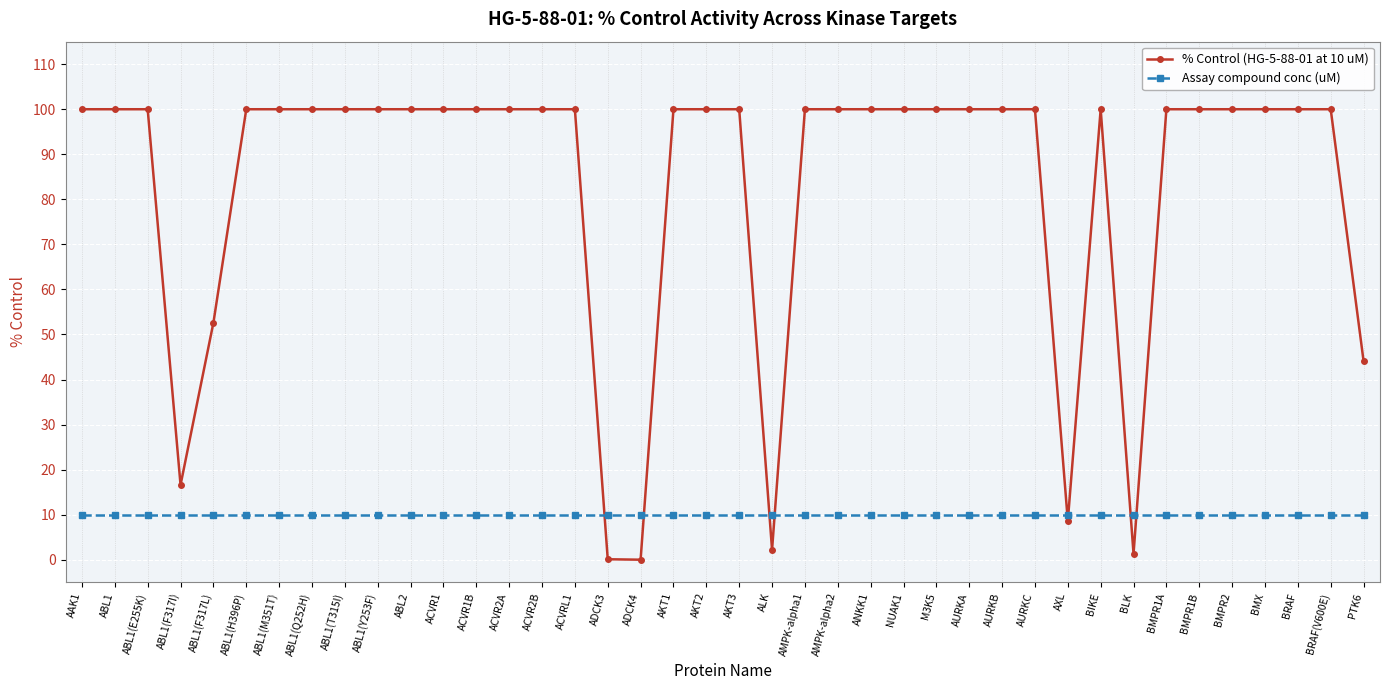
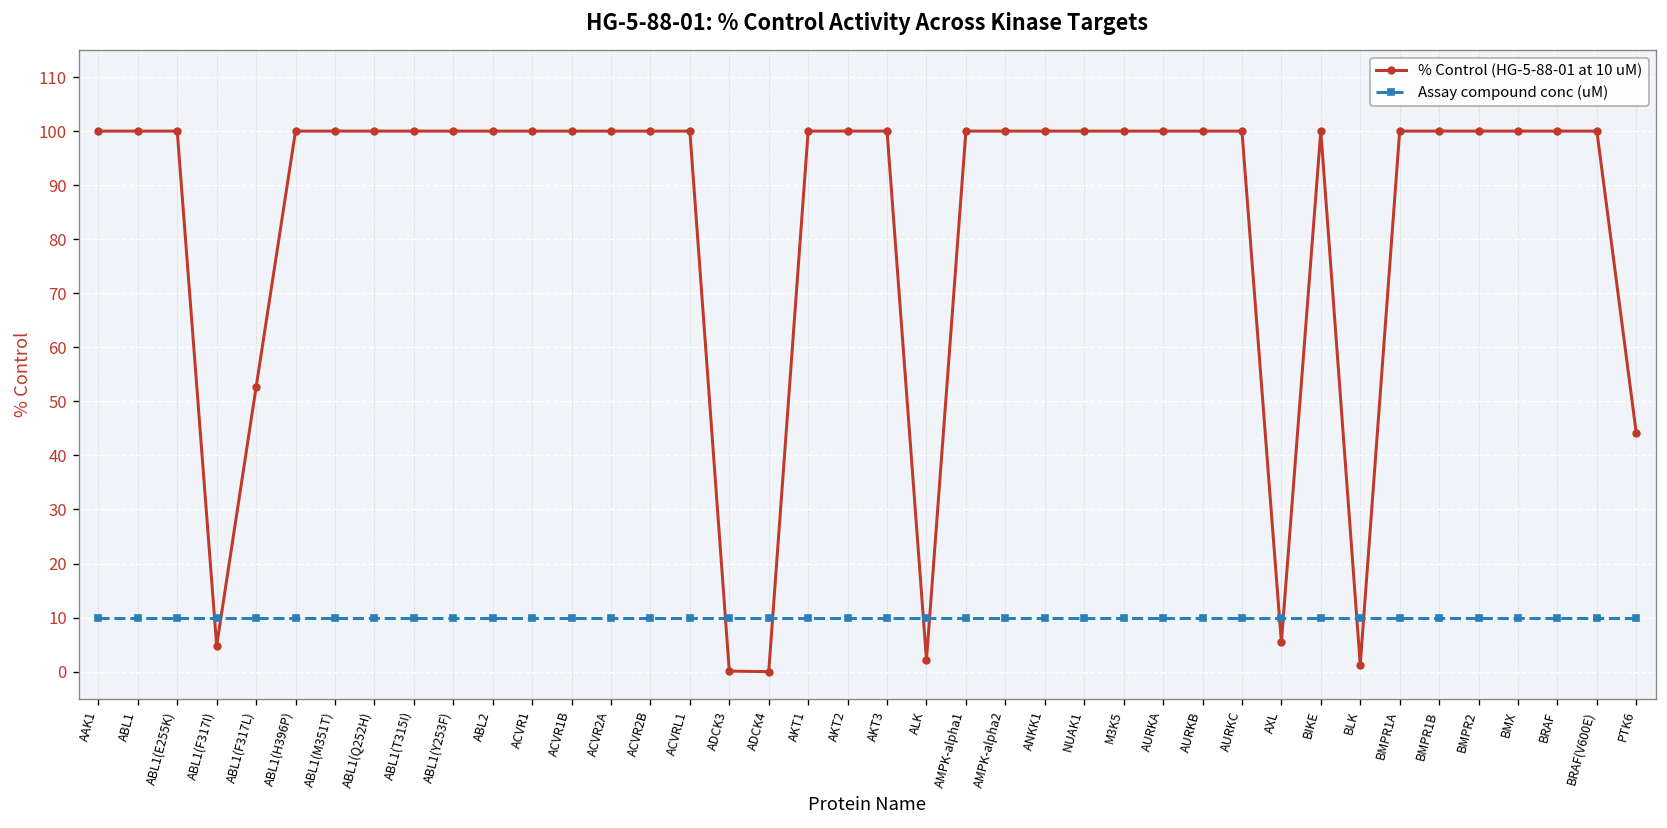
% Control (HG-5-88-01 at 10 uM), ABL1(F317I): 17 -> 5
% Control (HG-5-88-01 at 10 uM), AXL: 9 -> 5
